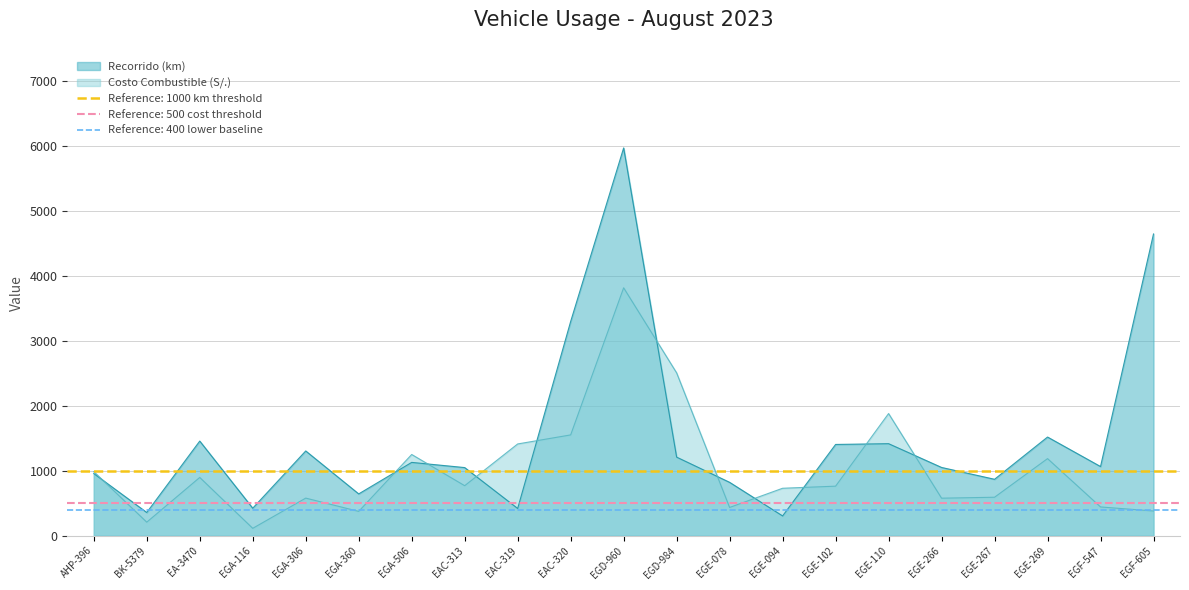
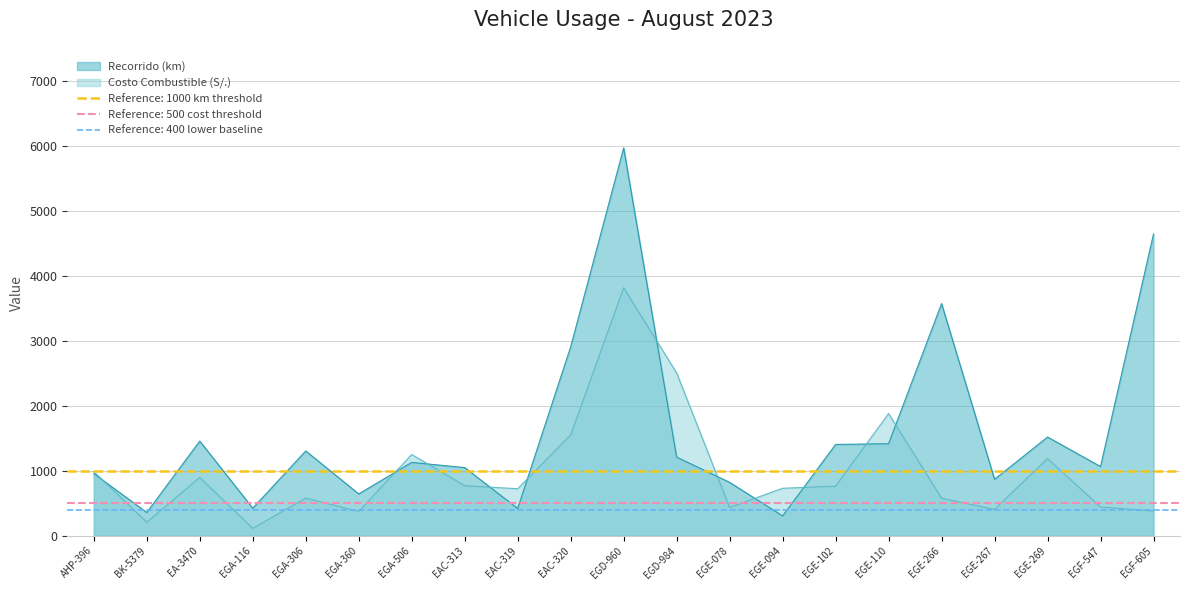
Costo Combustible (S/.), EAC-319: 1400 -> 700
Recorrido (km), EAC-320: 3300 -> 2900
Recorrido (km), EGE-266: 1000 -> 3600
Costo Combustible (S/.), EGE-267: 600 -> 400
